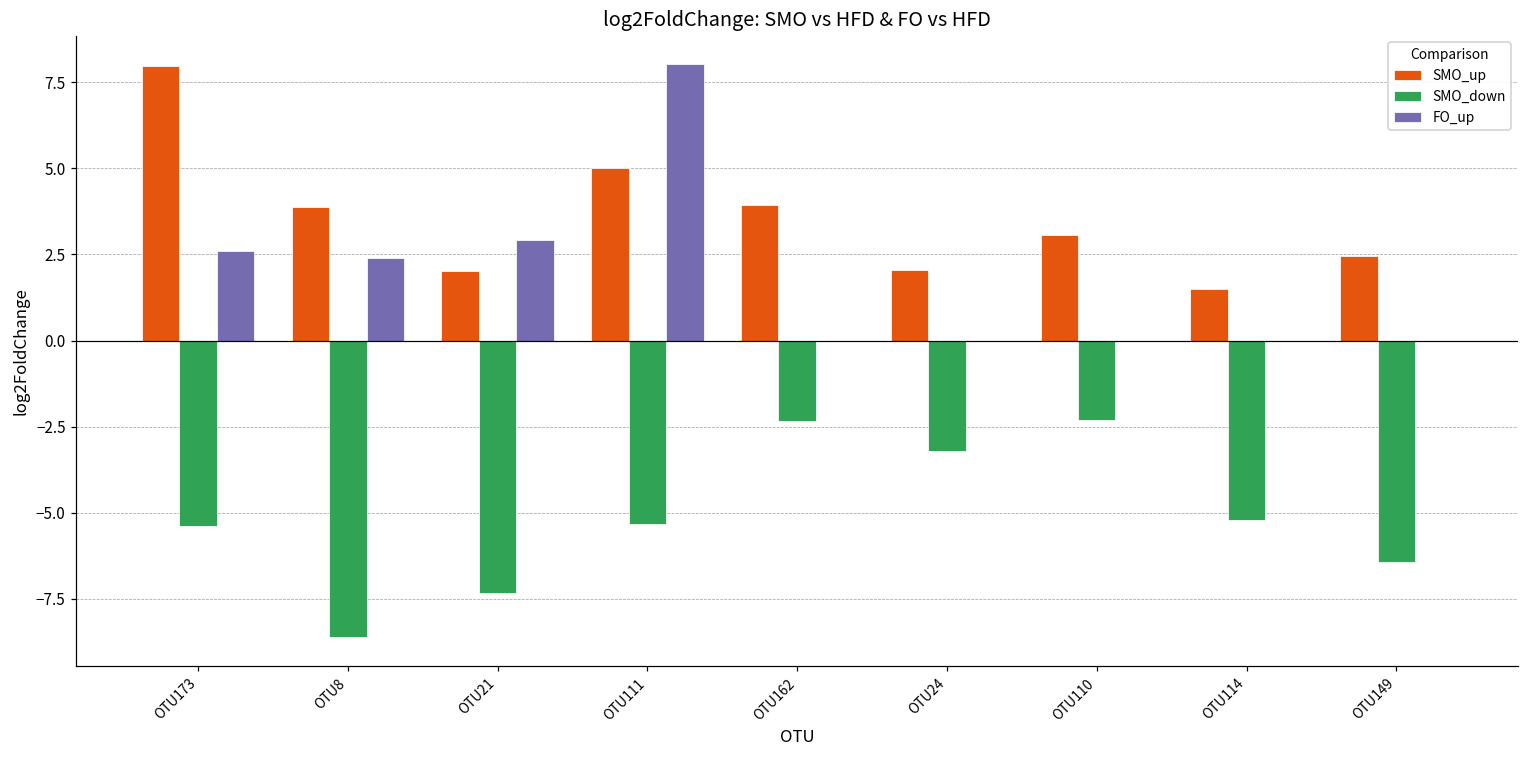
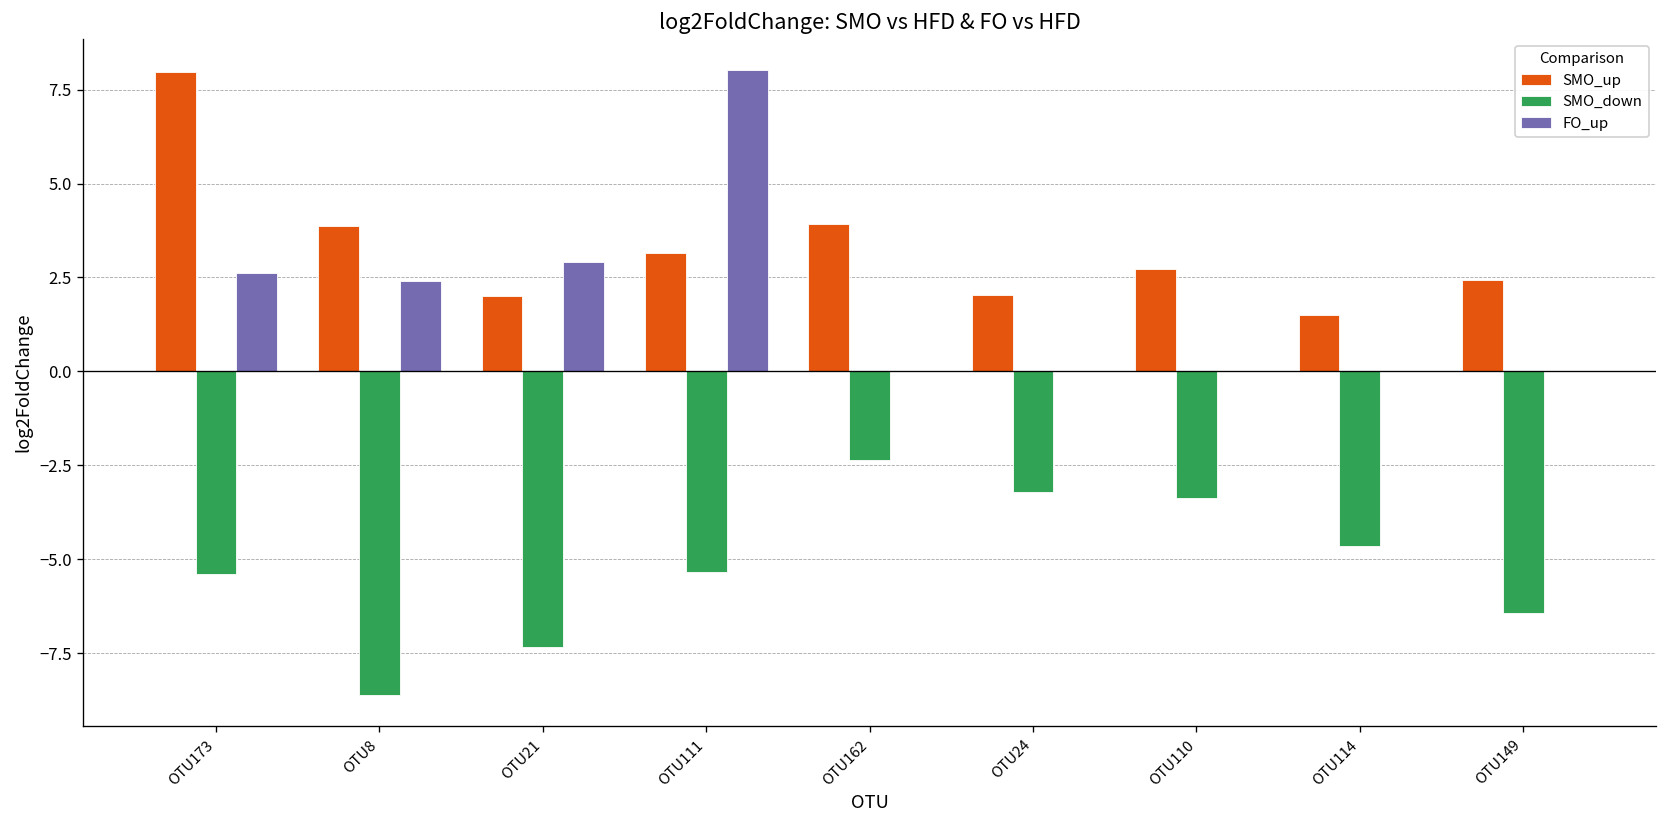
SMO_up, OTU111: 5.0 -> 3.1
SMO_up, OTU110: 3.1 -> 2.7
SMO_down, OTU110: -2.3 -> -3.4
SMO_down, OTU114: -5.2 -> -4.6
